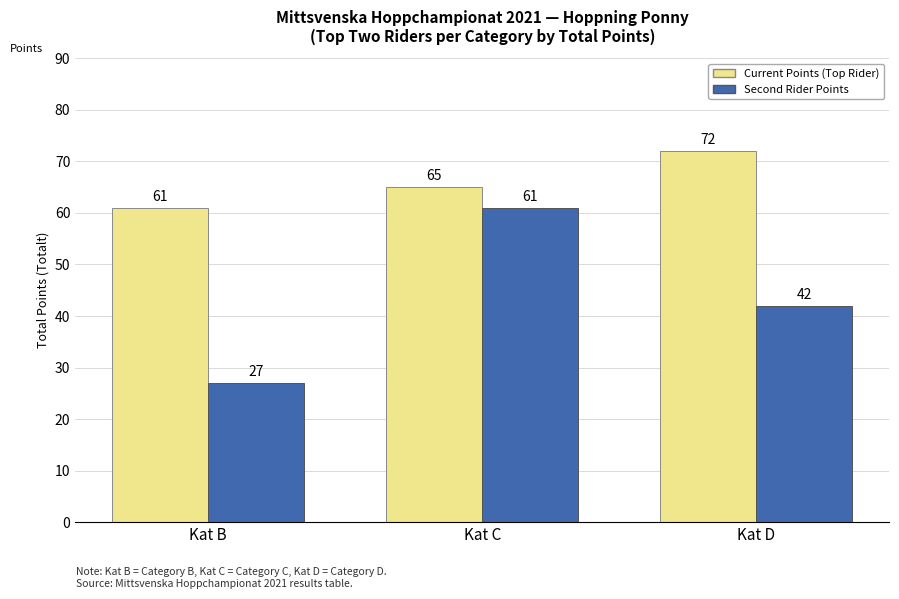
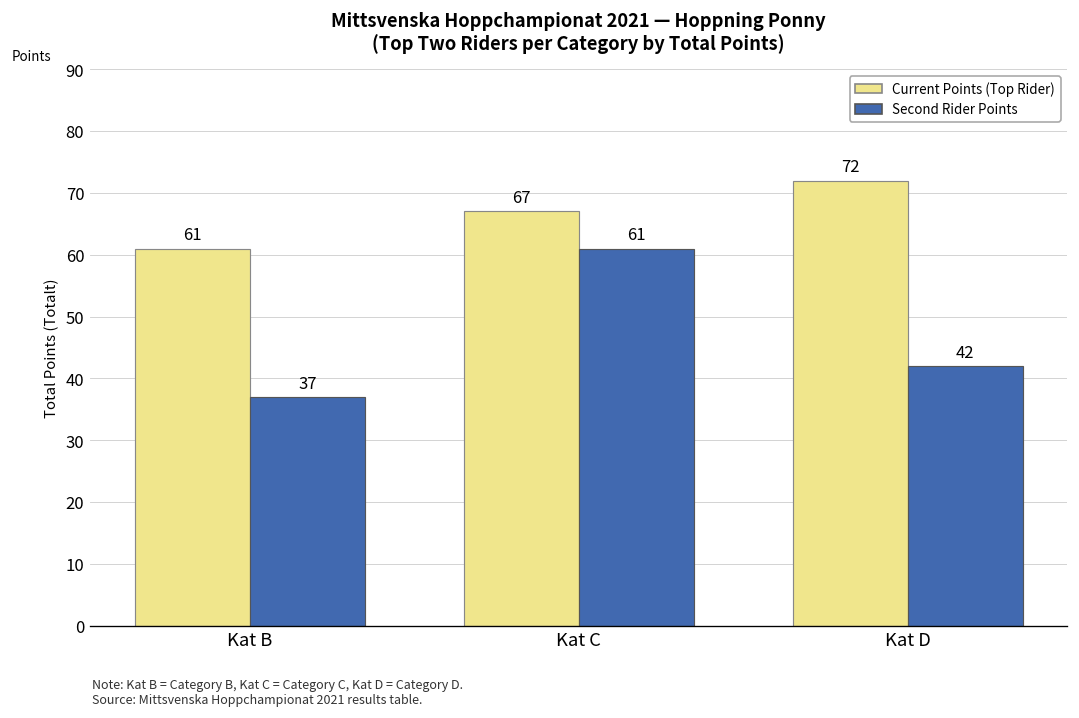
Second Rider Points, Kat B: 27 -> 37
Current Points (Top Rider), Kat C: 65 -> 67
